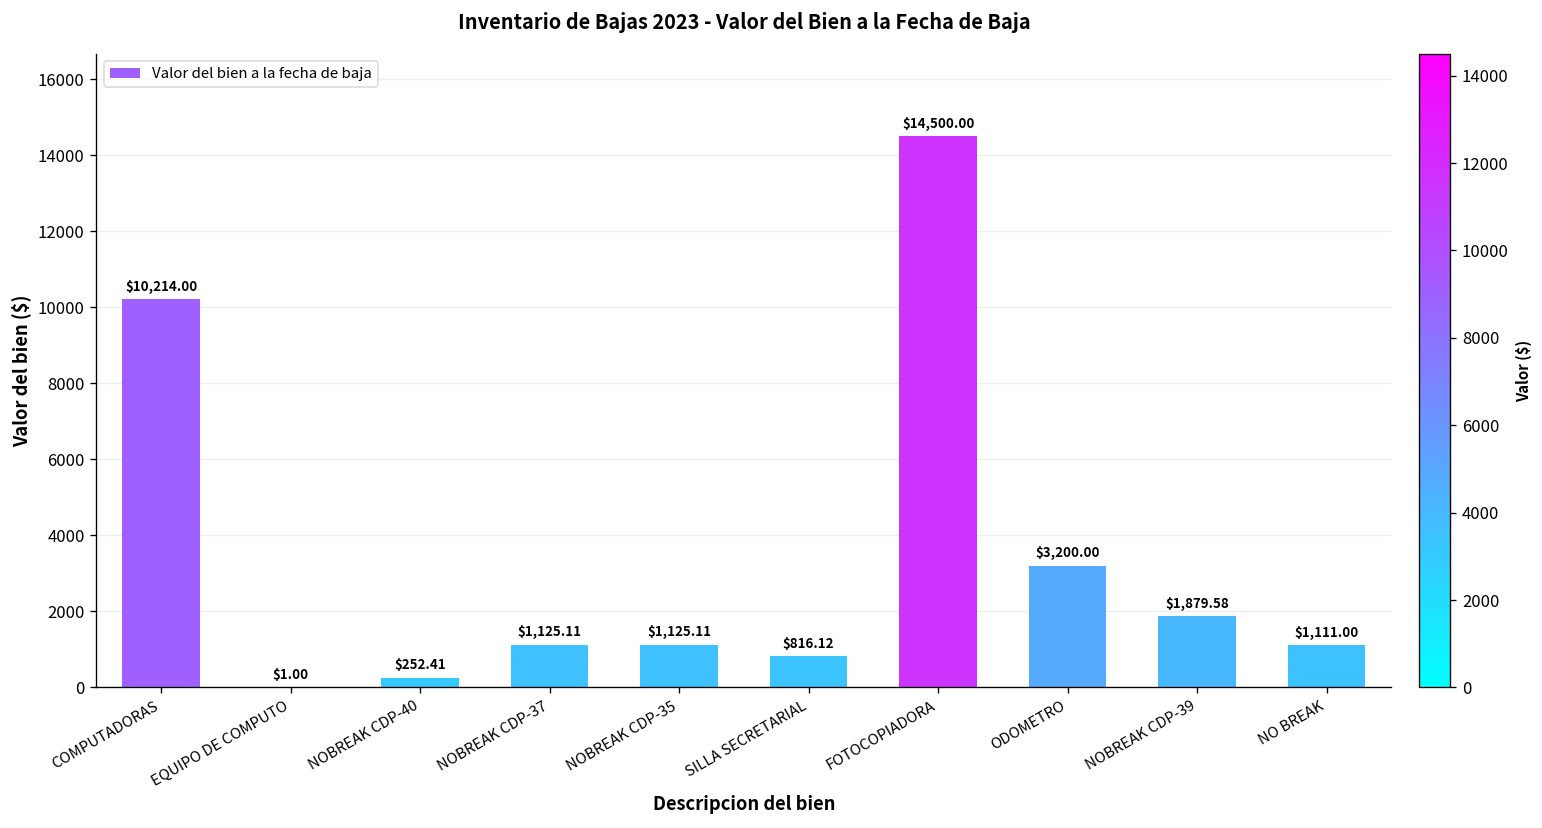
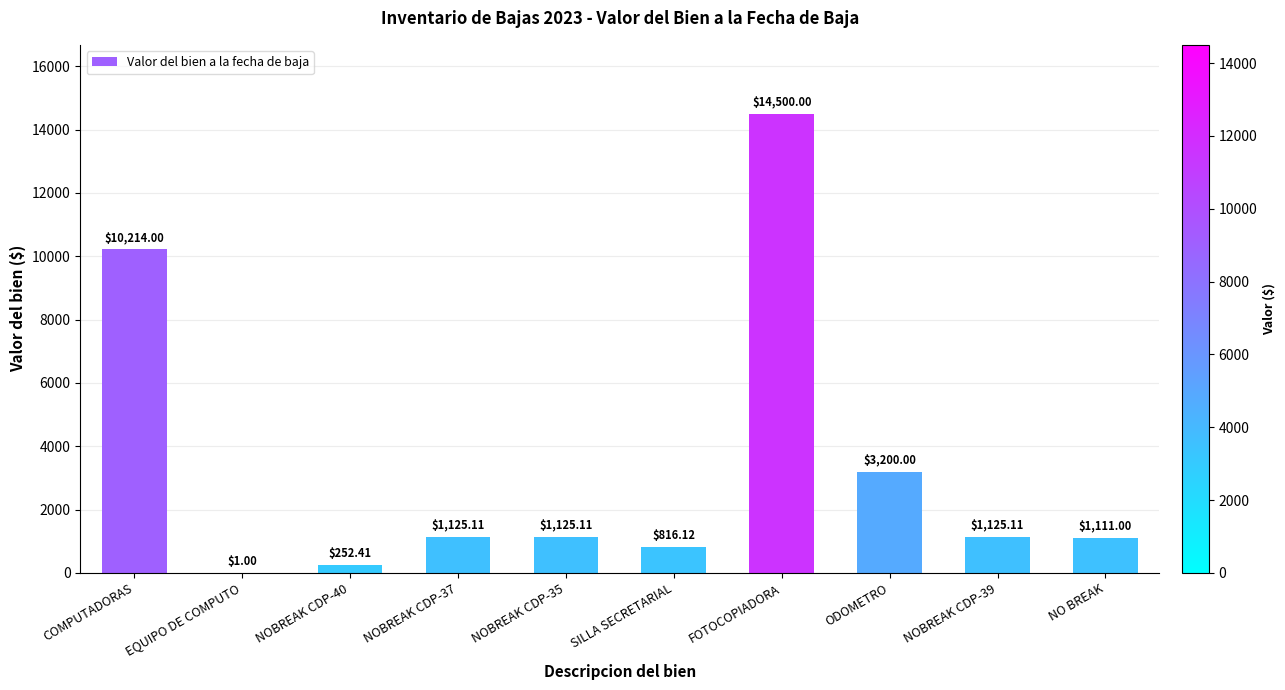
NOBREAK CDP-39: $1,879.58 -> $1,125.11
